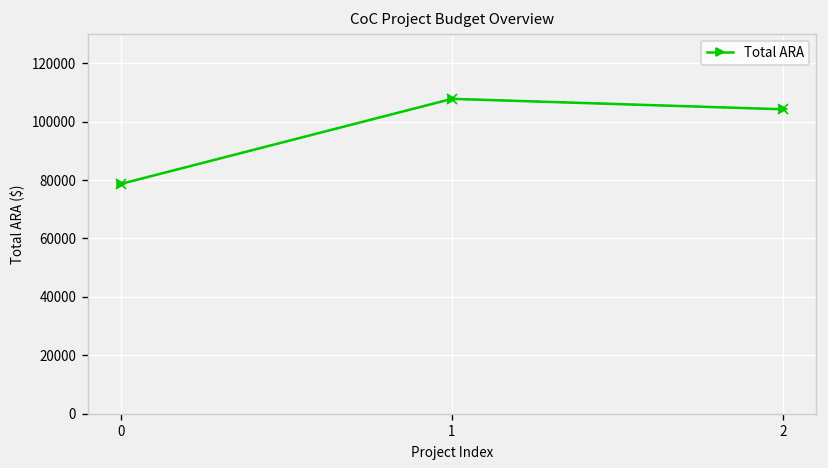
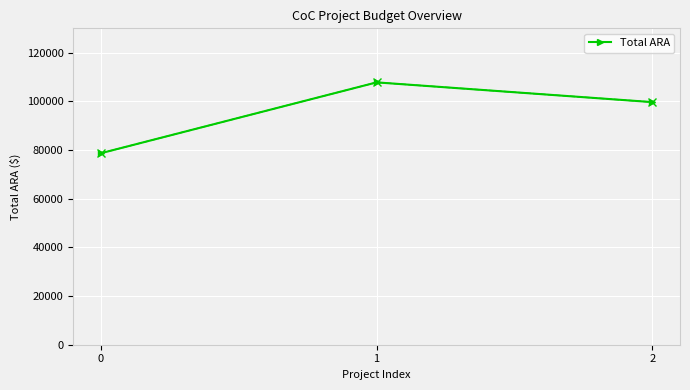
2: 104000 -> 100000
